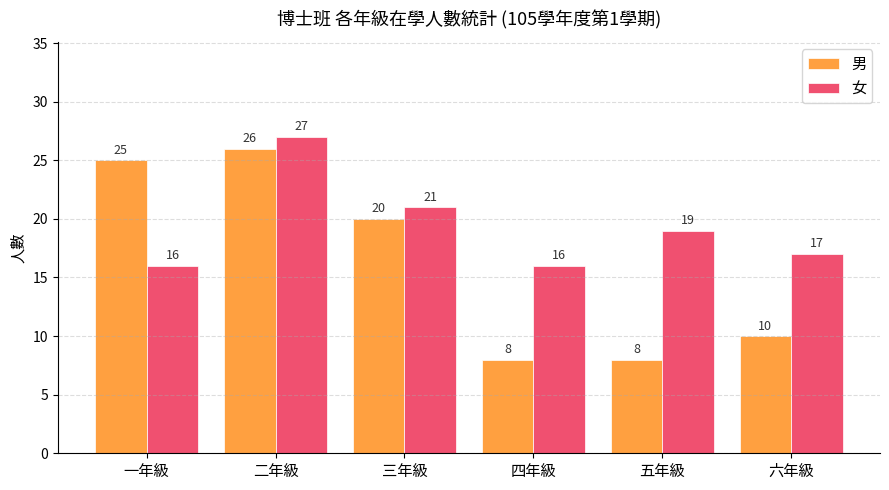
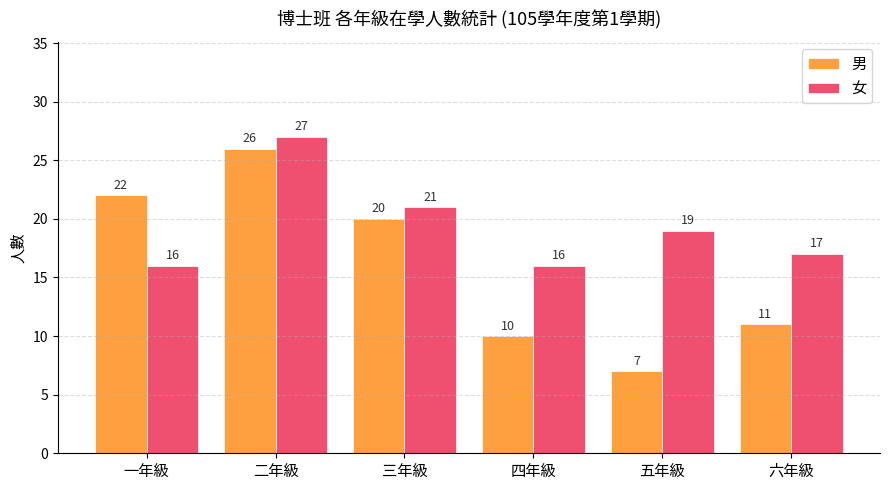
男, 一年級: 25 -> 22
男, 四年級: 8 -> 10
男, 五年級: 8 -> 7
男, 六年級: 10 -> 11
